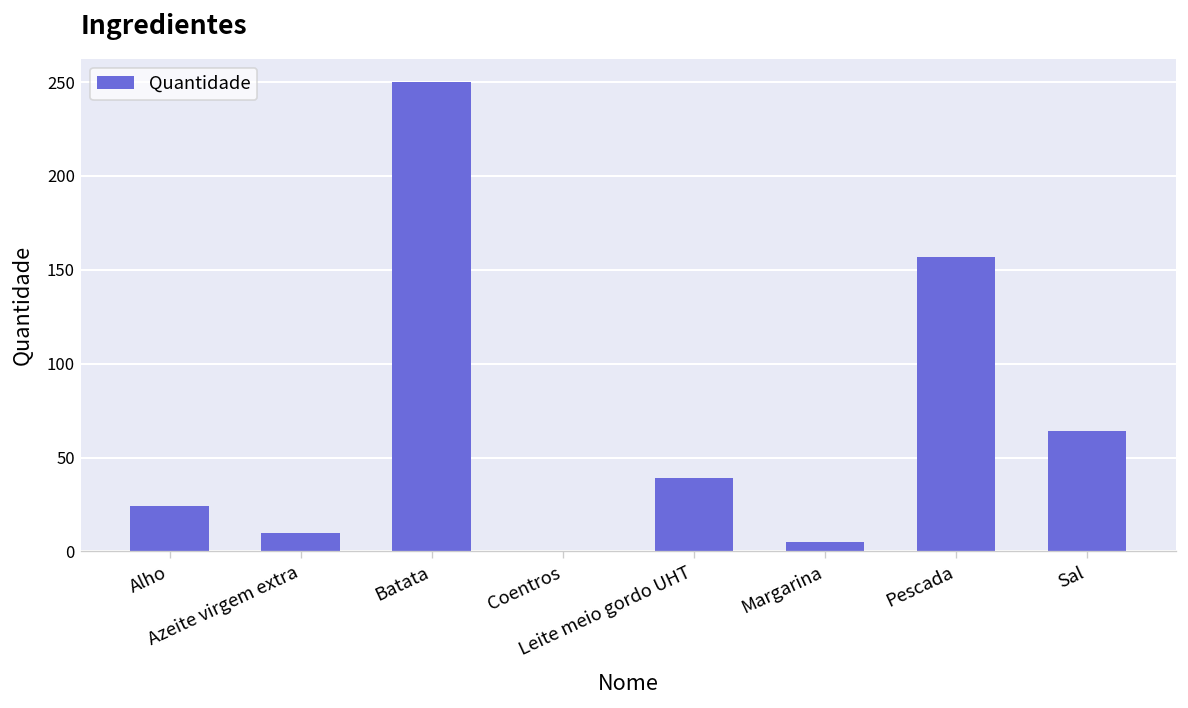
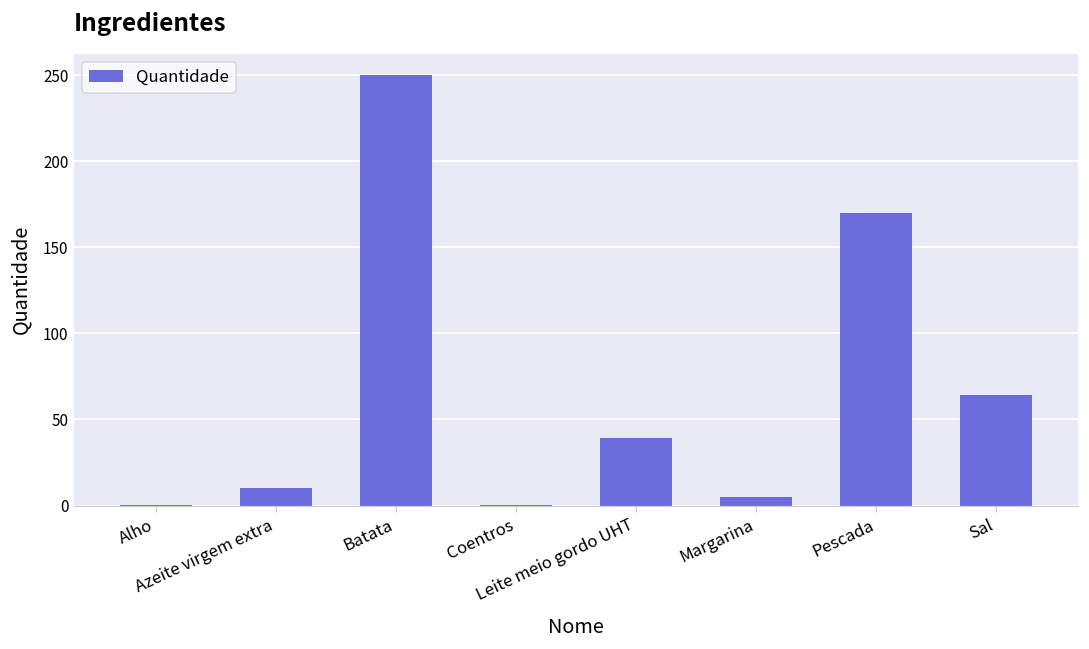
Alho: 24 -> 1
Pescada: 157 -> 170
